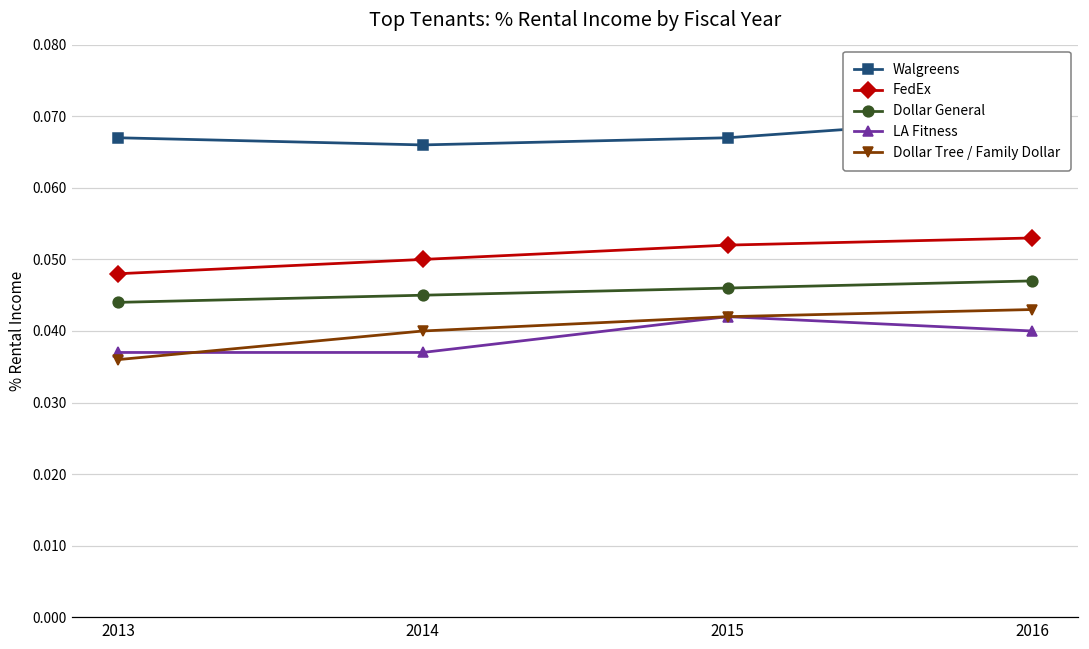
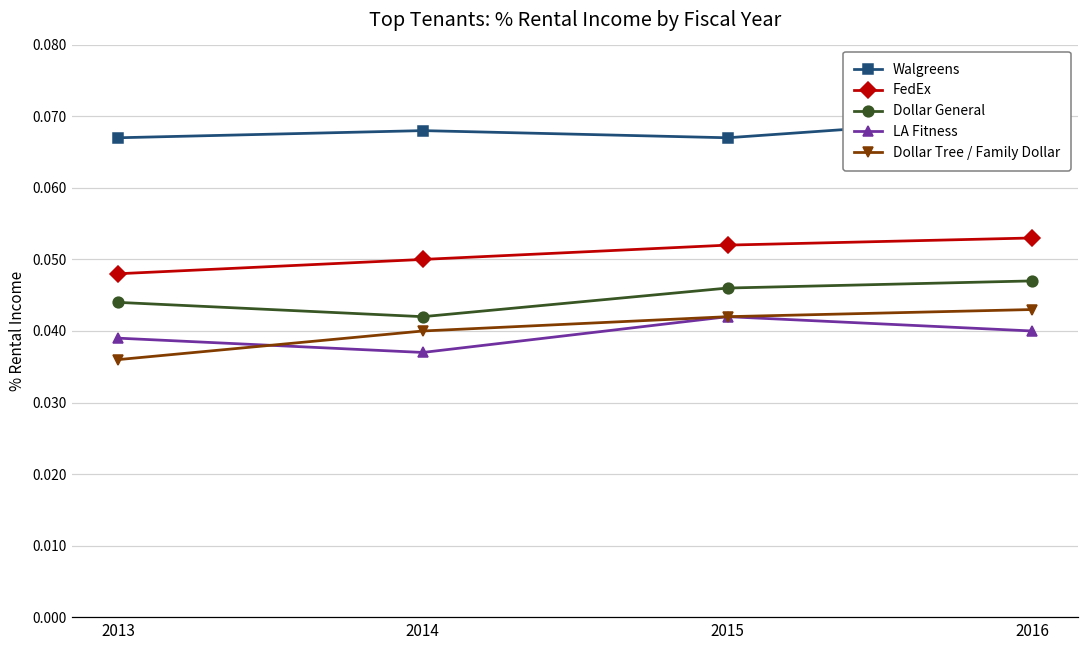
LA Fitness, 2013: 0.037 -> 0.039
Walgreens, 2014: 0.066 -> 0.068
Dollar General, 2014: 0.045 -> 0.042
